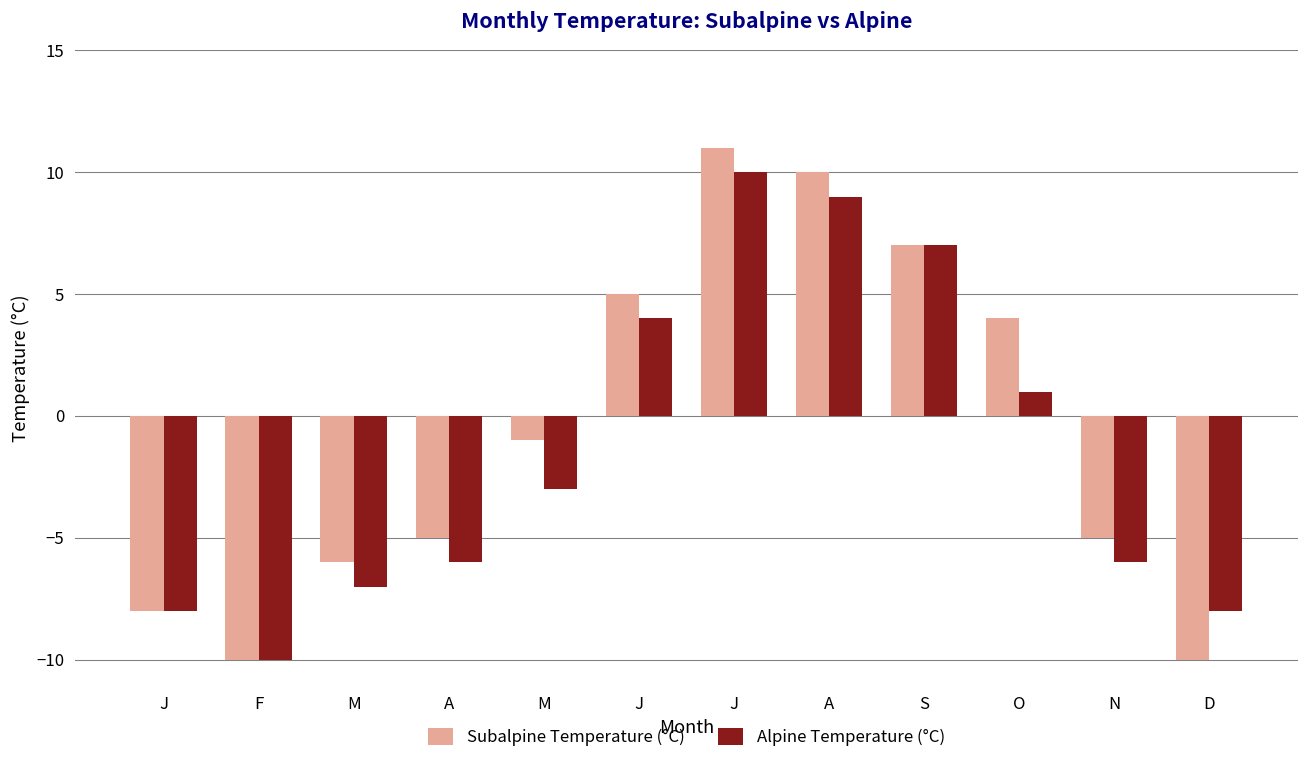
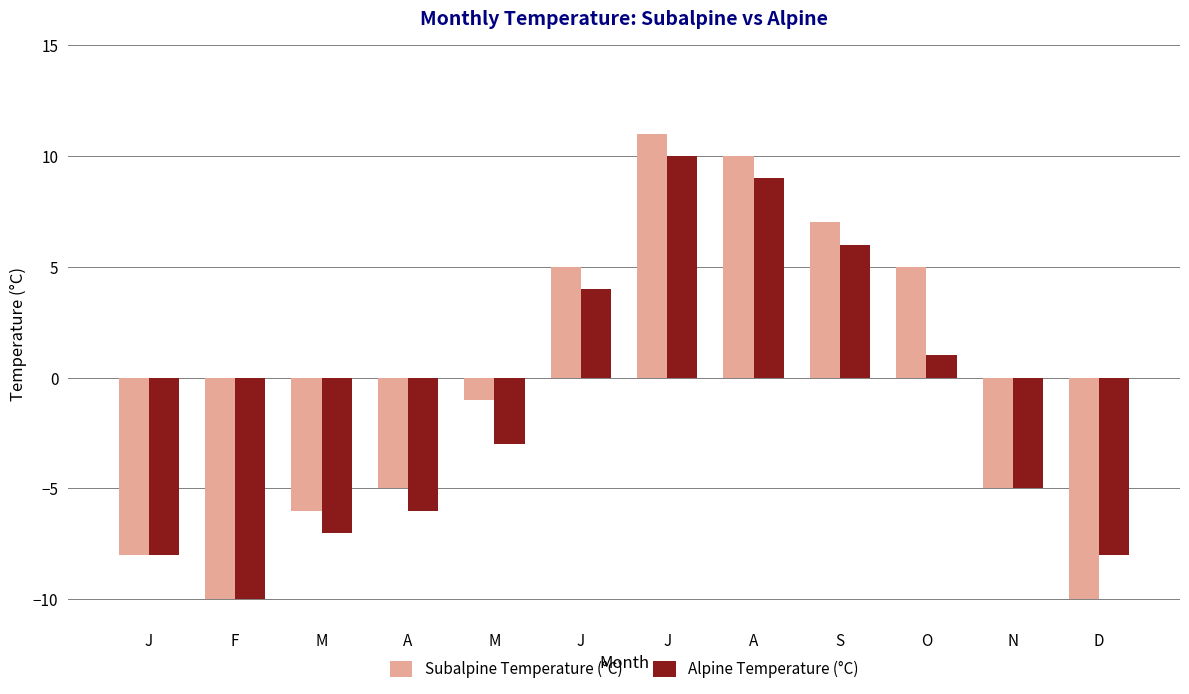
Alpine Temperature (°C), S: 7 -> 6
Subalpine Temperature (°C), O: 4 -> 5
Alpine Temperature (°C), N: -6 -> -5
